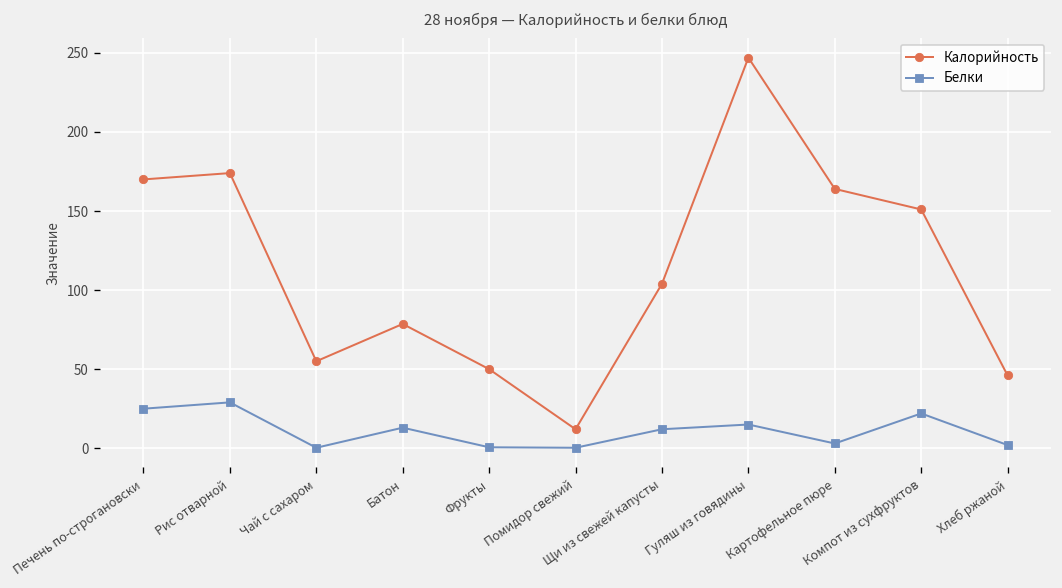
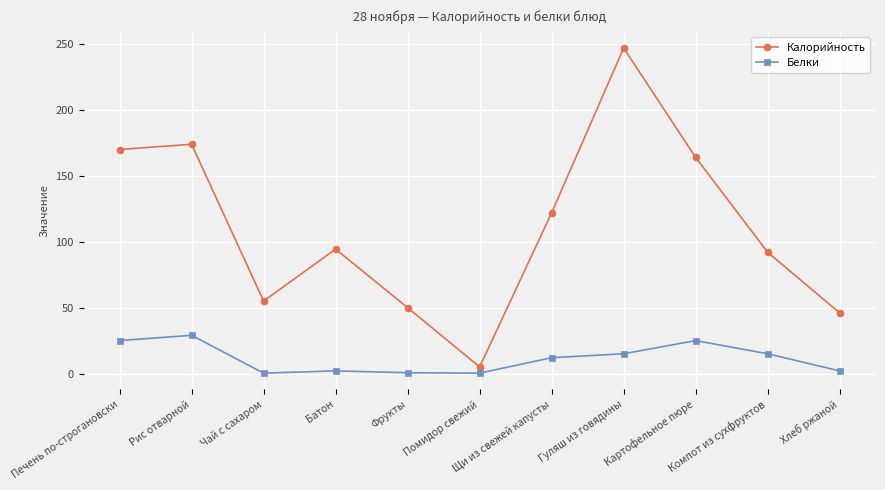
Калорийность, Батон: 79 -> 94
Белки, Батон: 13 -> 2
Калорийность, Помидор свежий: 12 -> 5
Калорийность, Щи из свежей капусты: 104 -> 122
Белки, Картофельное пюре: 3 -> 25
Калорийность, Компот из сухфруктов: 151 -> 92
Белки, Компот из сухфруктов: 22 -> 15
